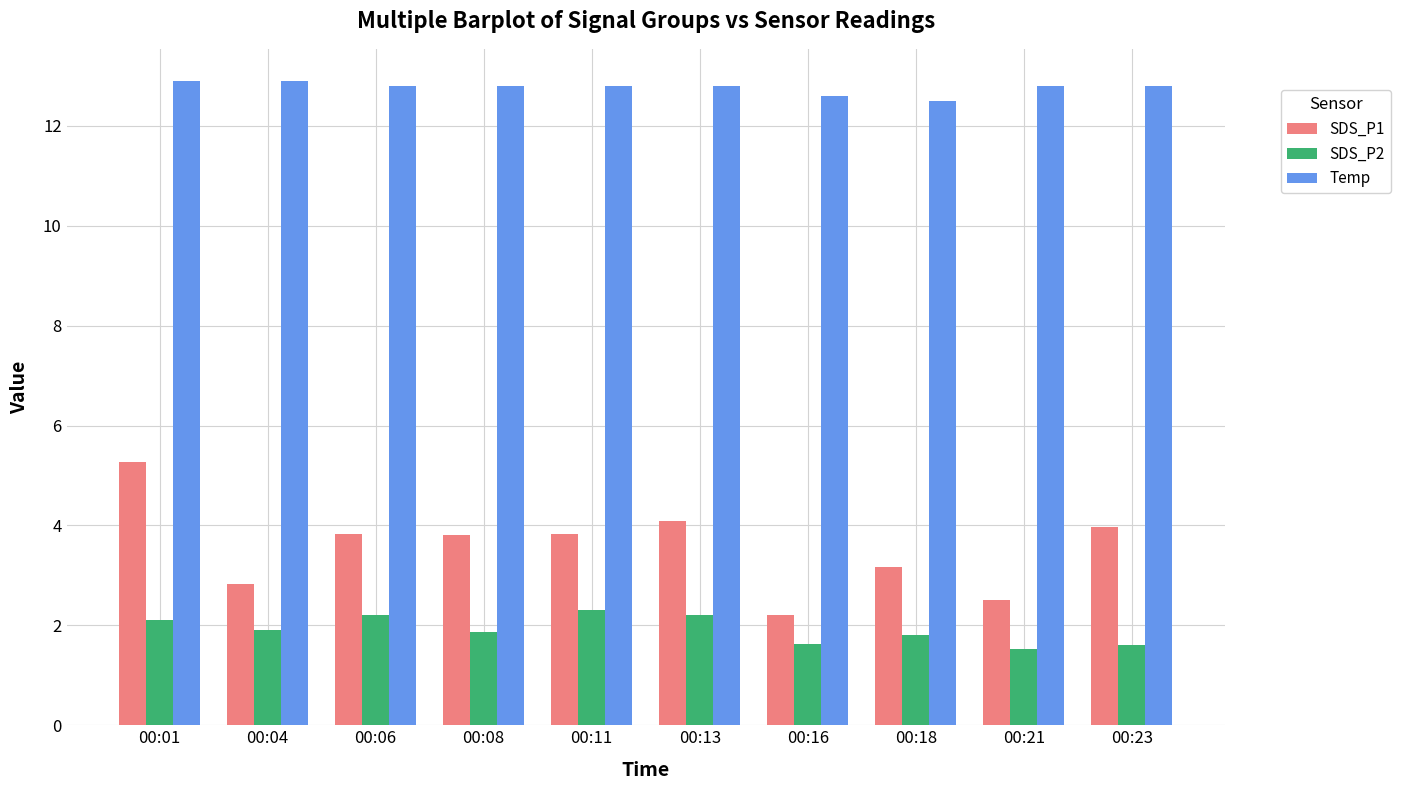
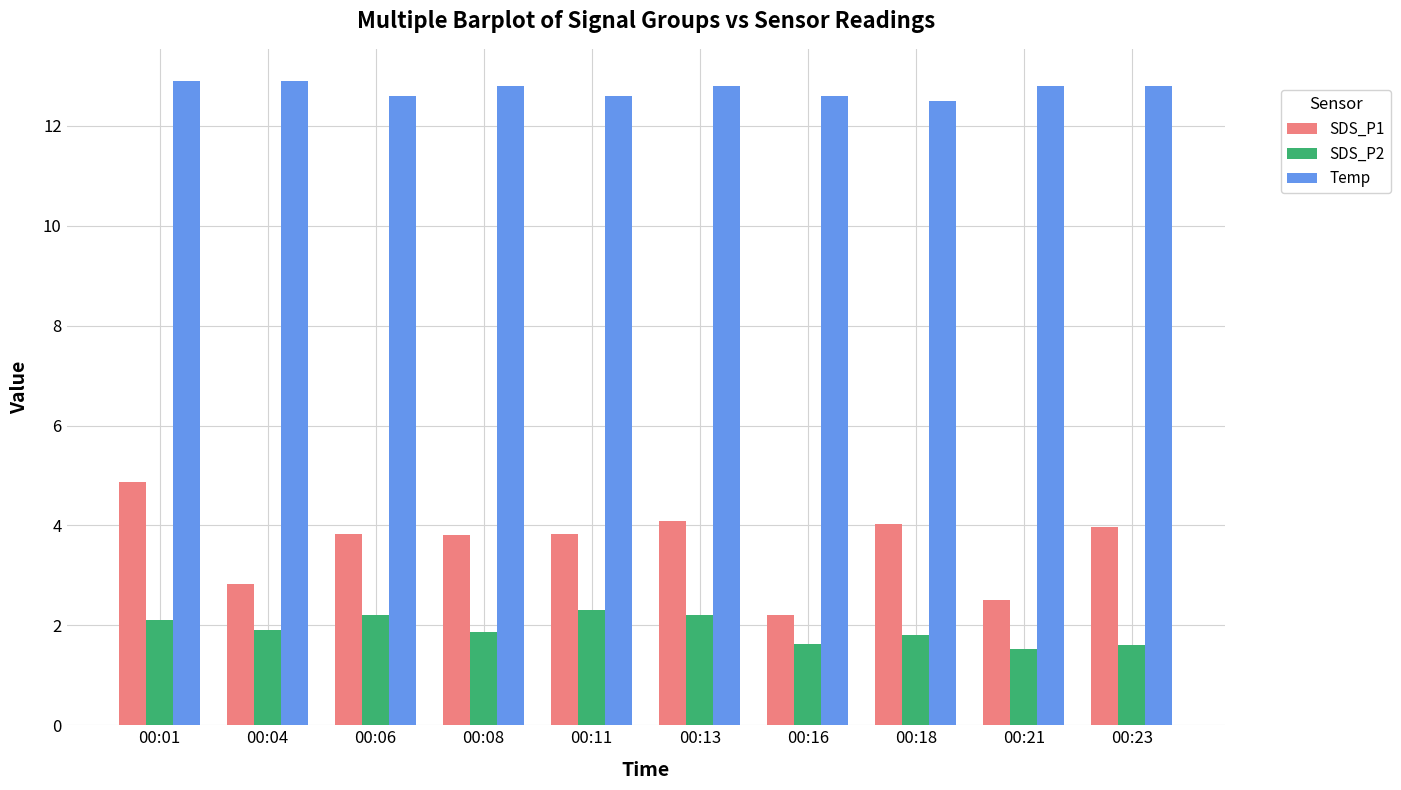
SDS_P1, 00:01: 5.3 -> 4.9
Temp, 00:06: 12.8 -> 12.6
Temp, 00:11: 12.8 -> 12.6
SDS_P1, 00:18: 3.2 -> 4.0
